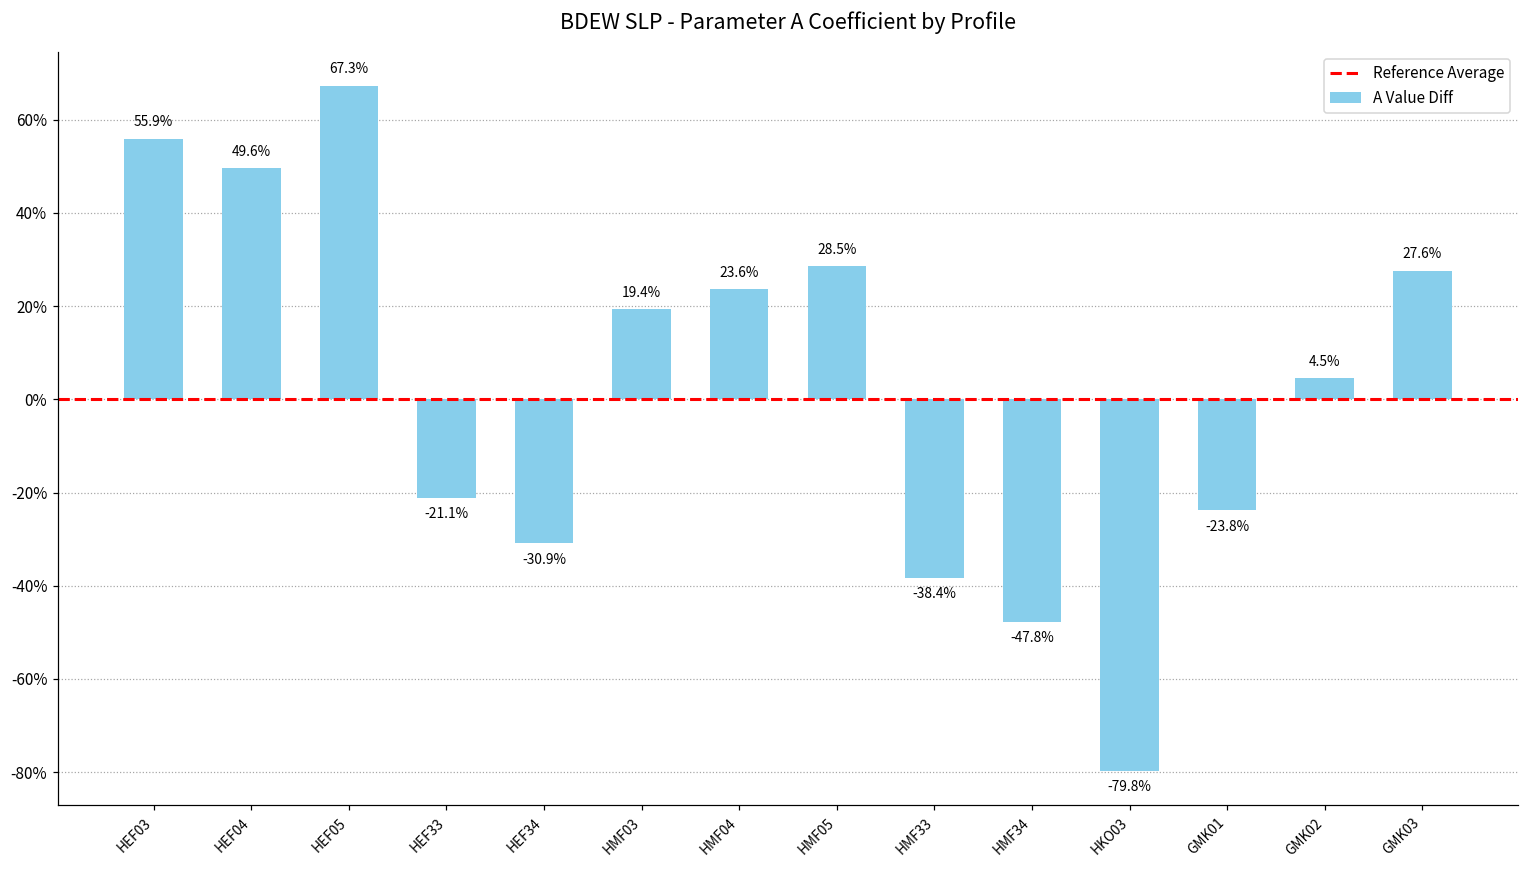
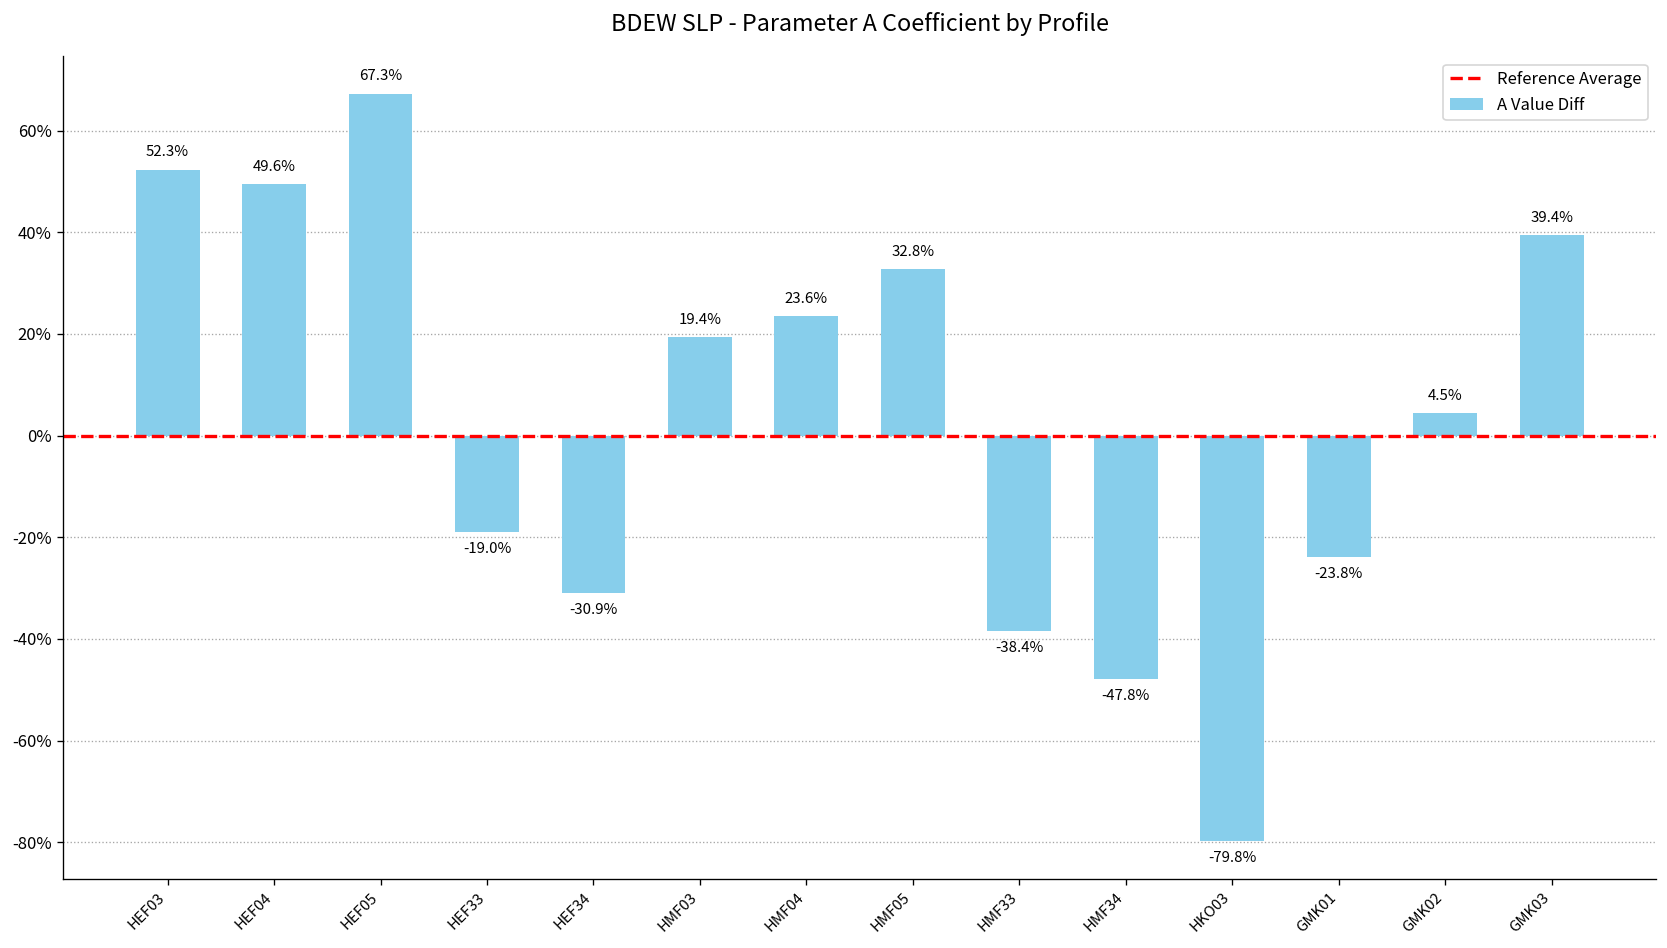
HEF03: 55.9% -> 52.3%
HEF33: -21.1% -> -19.0%
HMF05: 28.5% -> 32.8%
GMK03: 27.6% -> 39.4%
